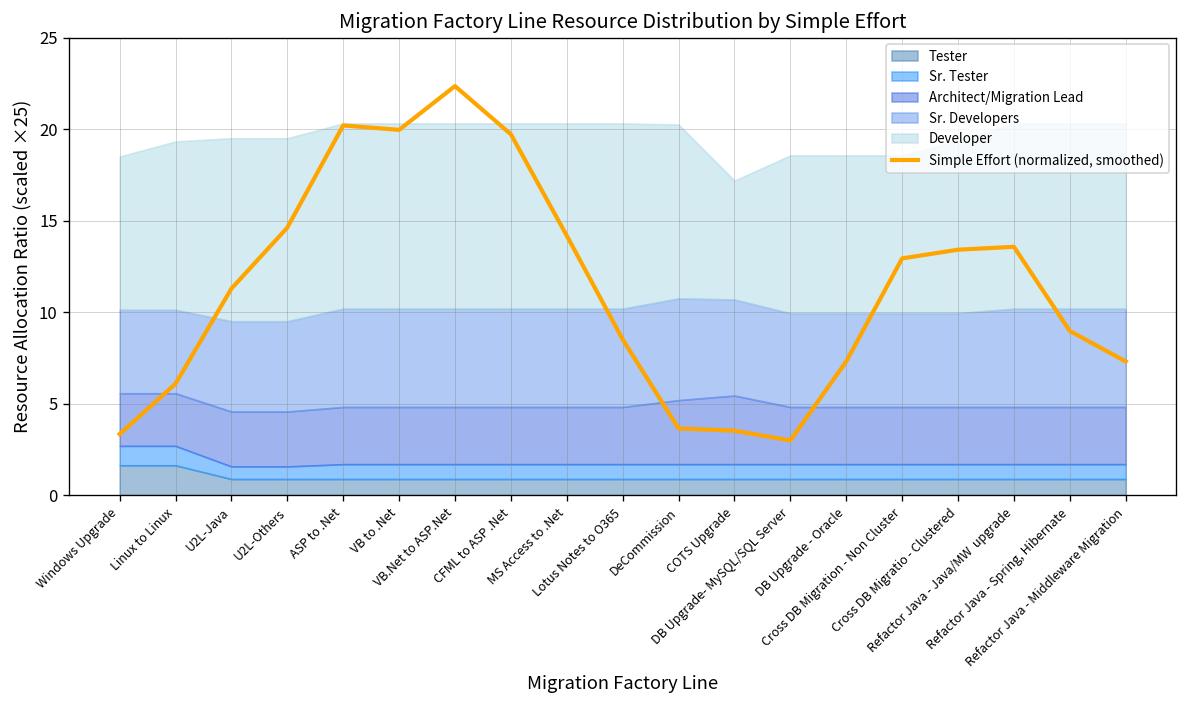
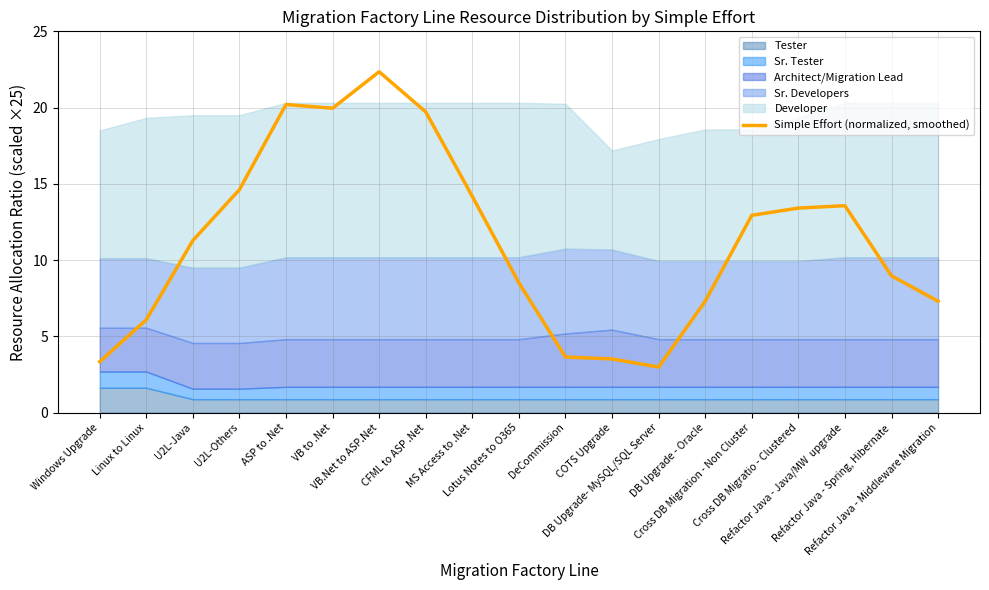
Developer, DB Upgrade- MySQL/SQL Server: 8.6 -> 8.0
